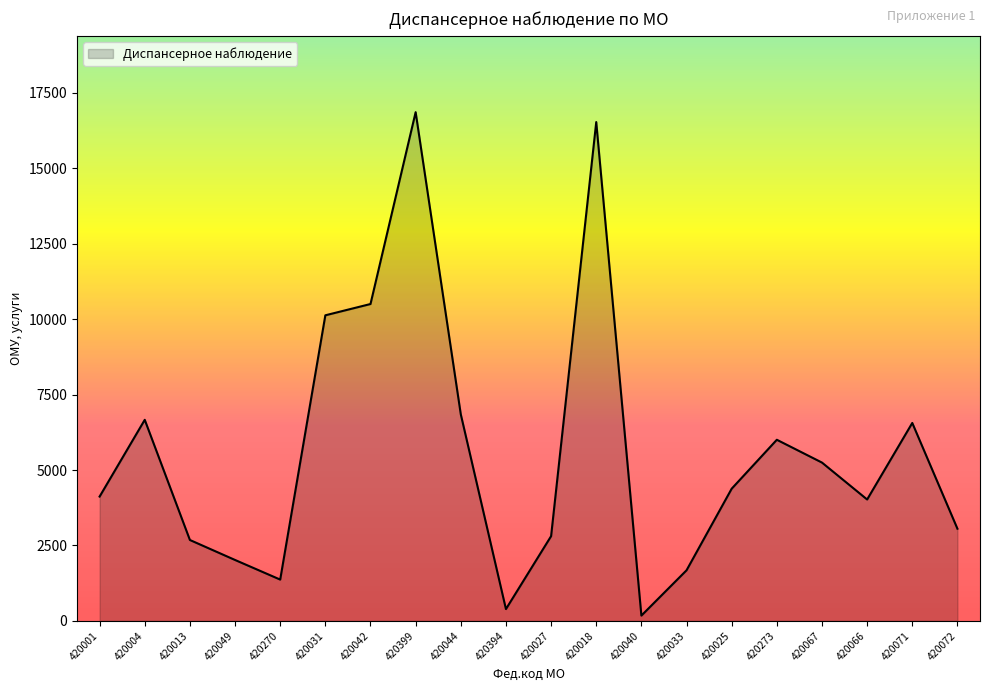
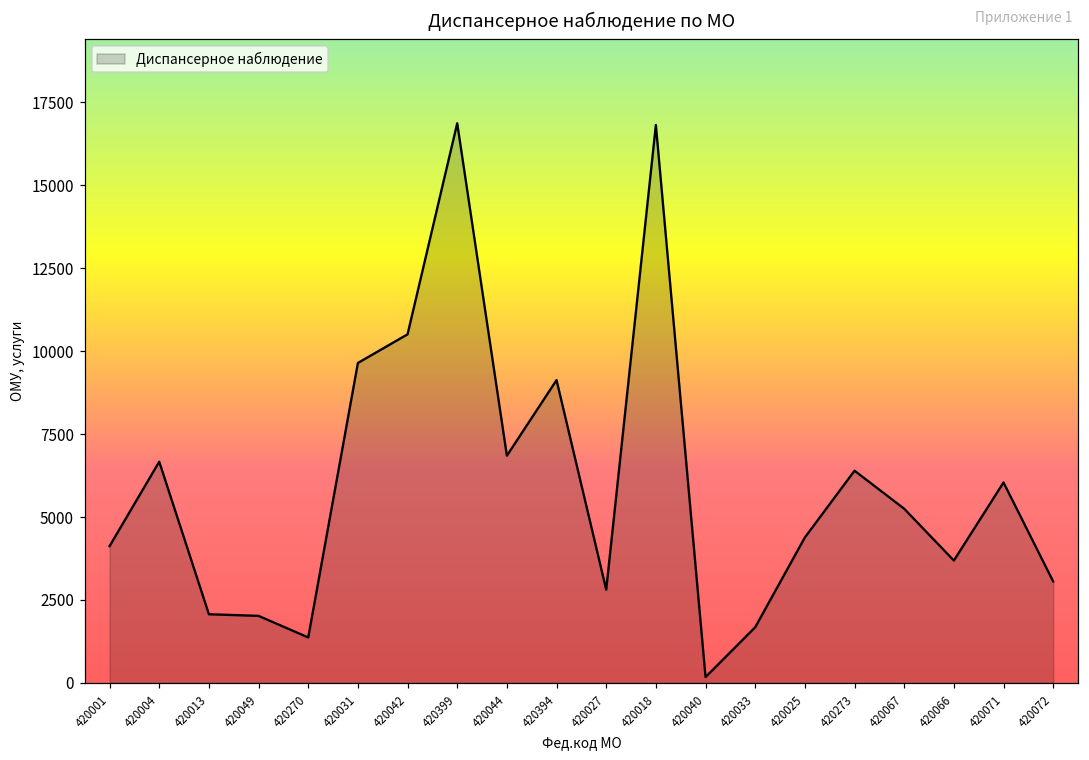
420013: 2700 -> 2100
420031: 10100 -> 9600
420394: 400 -> 9100
420018: 16500 -> 16800
420273: 6000 -> 6400
420066: 4000 -> 3700
420071: 6600 -> 6000
